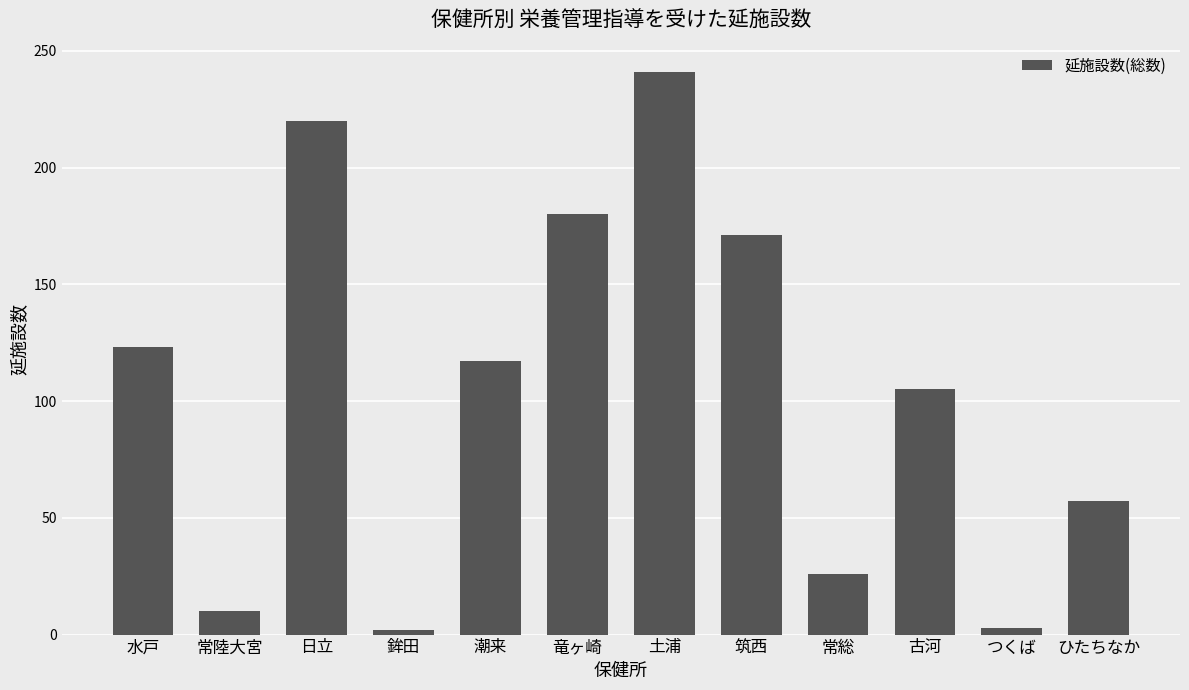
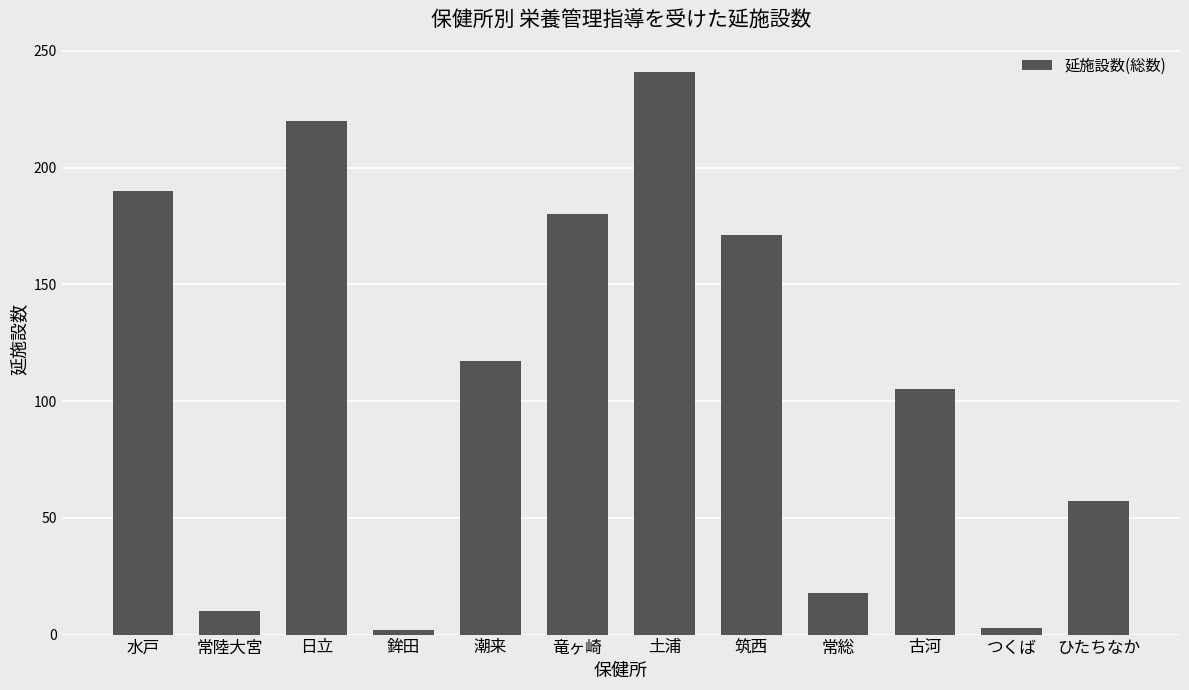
水戸: 123 -> 190
常総: 26 -> 18
